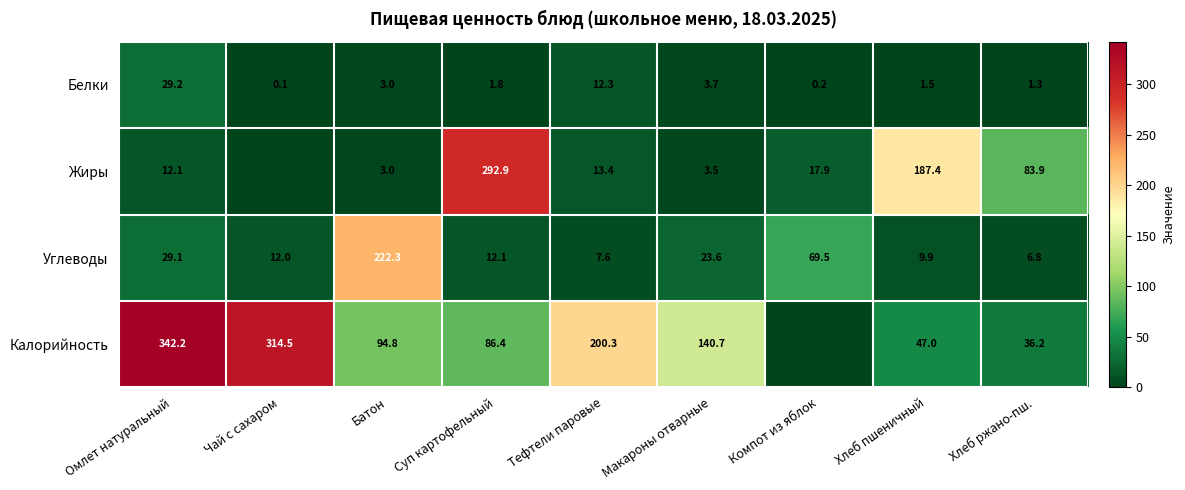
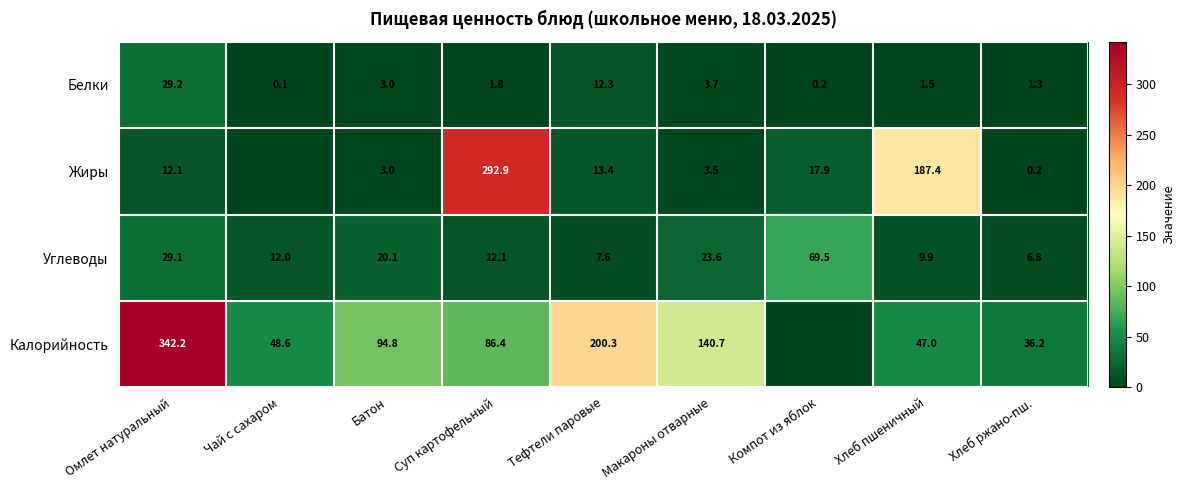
Жиры, Хлеб ржано-пш.: 83.9 -> 0.2
Углеводы, Батон: 222.3 -> 20.1
Калорийность, Чай с сахаром: 314.5 -> 48.6
